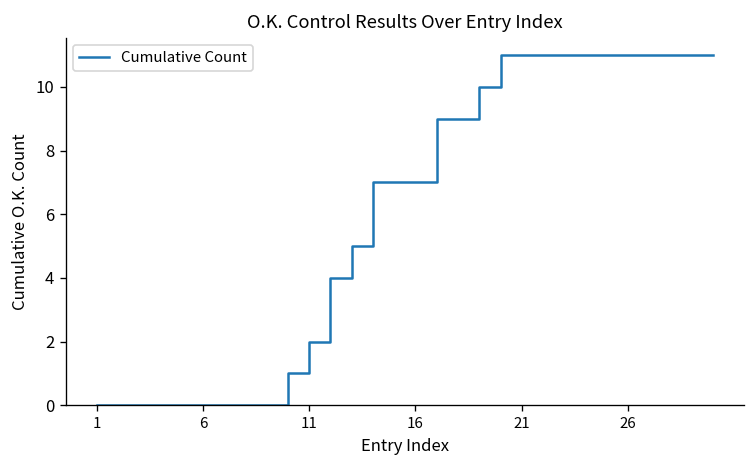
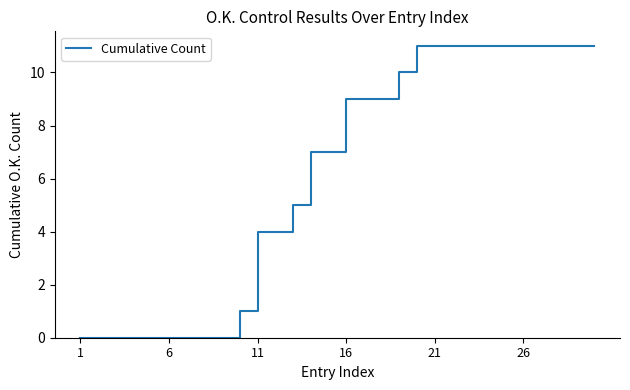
11: 2 -> 4
16: 7 -> 9
